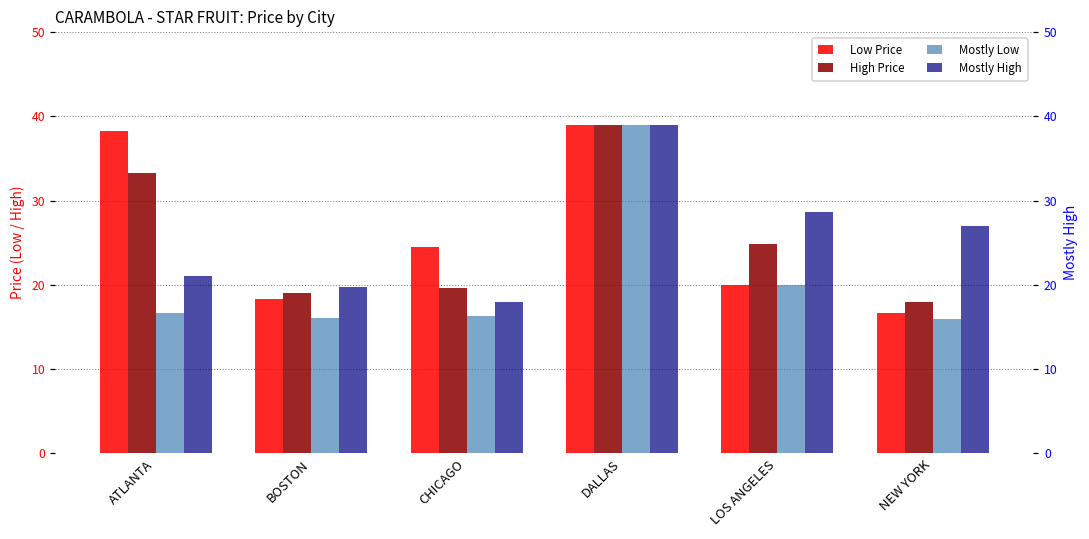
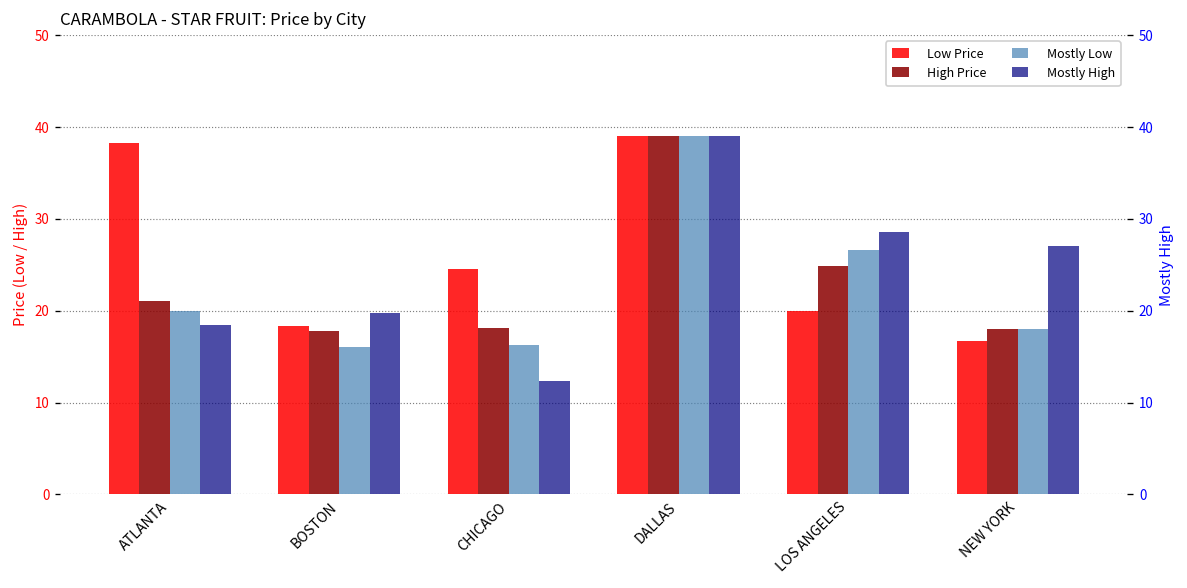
High Price, ATLANTA: 33 -> 21
High Price, BOSTON: 19 -> 18
High Price, CHICAGO: 20 -> 18
Mostly Low, ATLANTA: 17 -> 20
Mostly High, ATLANTA: 21 -> 18
Mostly High, CHICAGO: 18 -> 12
Mostly Low, LOS ANGELES: 20 -> 27
Mostly Low, NEW YORK: 16 -> 18
